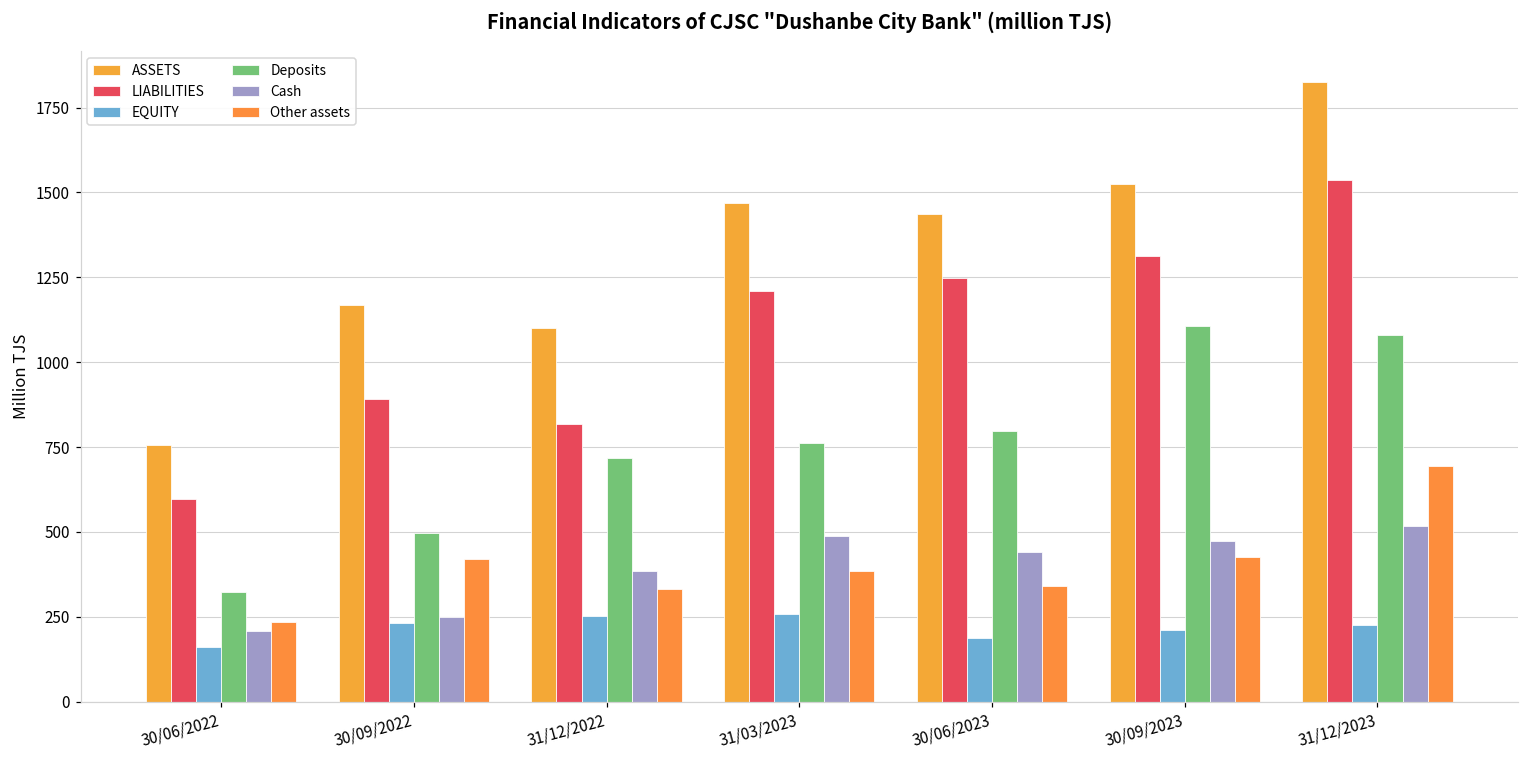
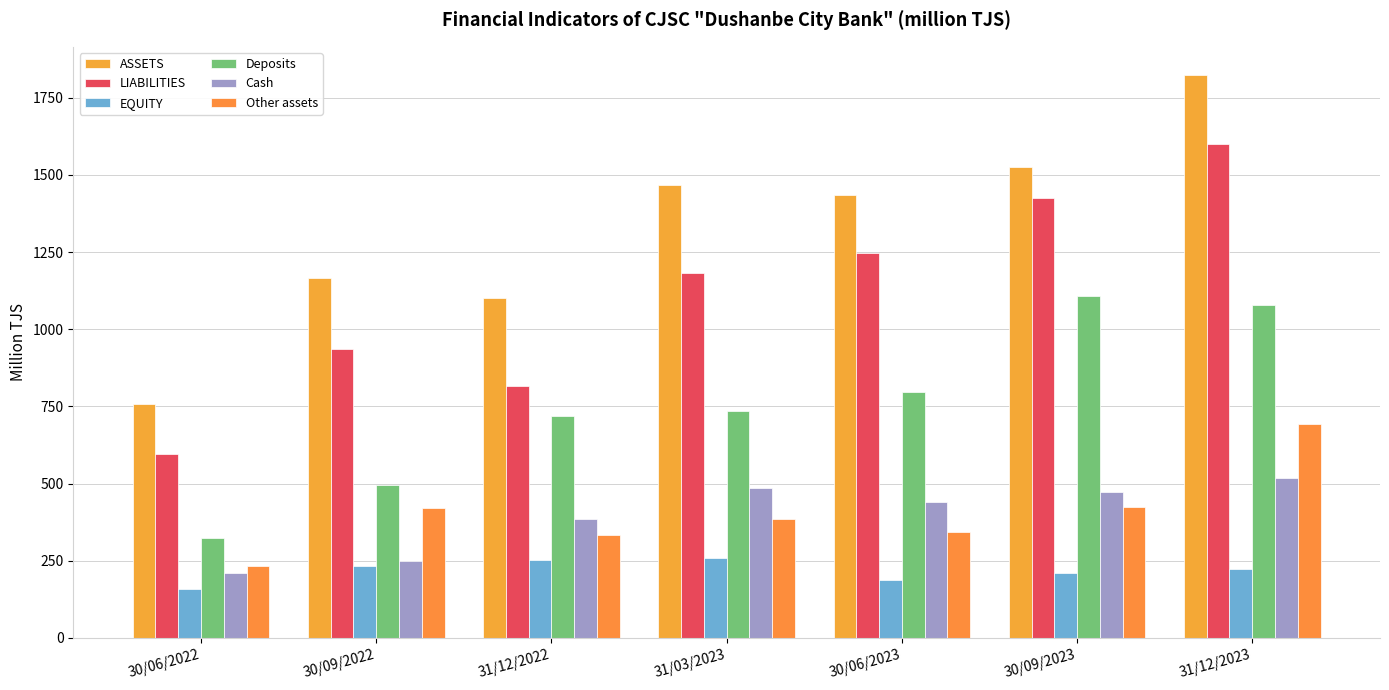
LIABILITIES, 30/09/2022: 890 -> 940
LIABILITIES, 31/03/2023: 1210 -> 1180
Deposits, 31/03/2023: 760 -> 740
LIABILITIES, 30/09/2023: 1310 -> 1430
LIABILITIES, 31/12/2023: 1540 -> 1600
